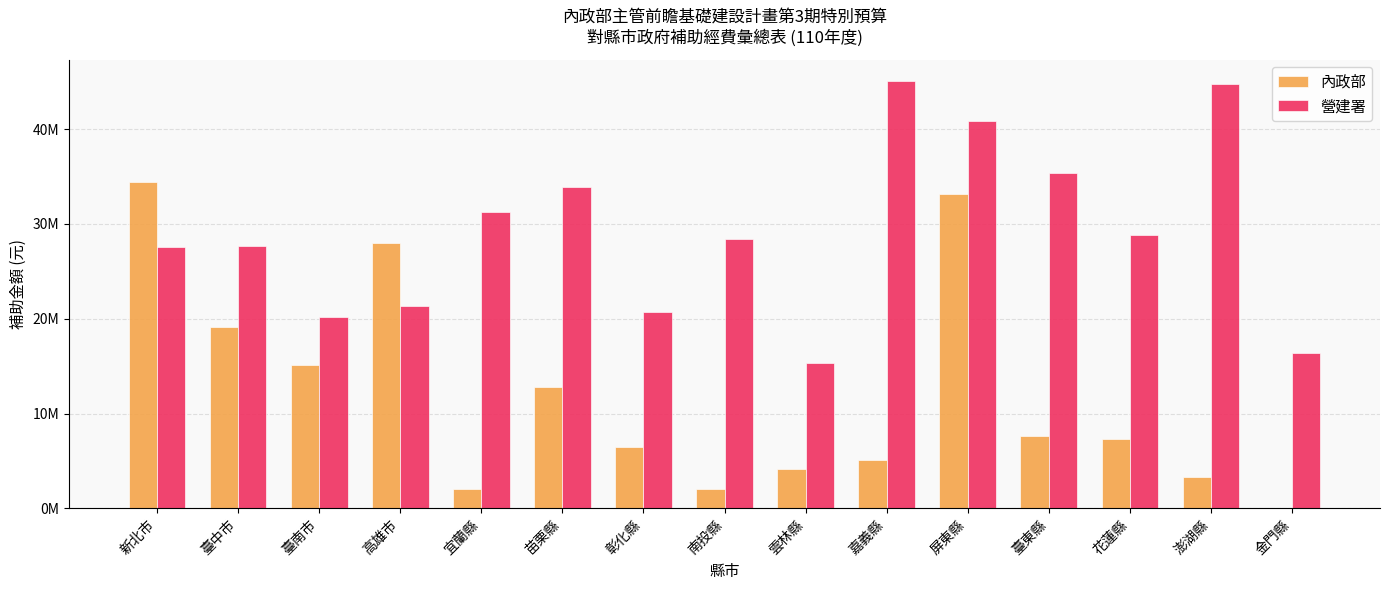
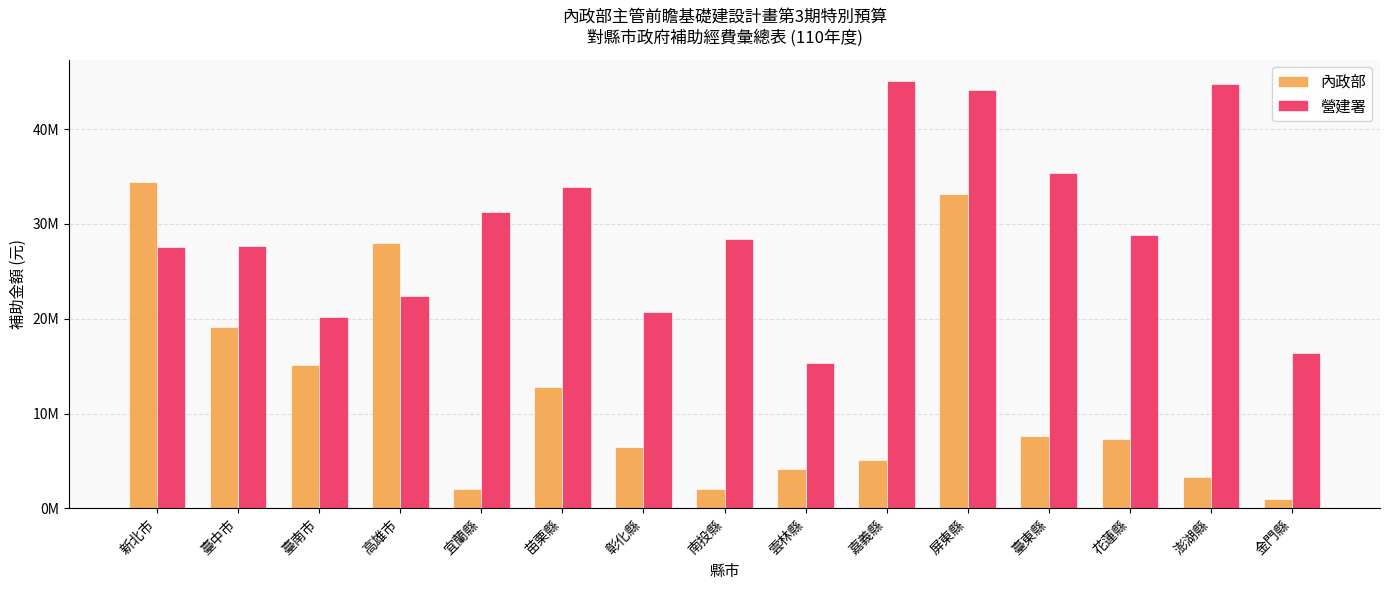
營建署, 高雄市: 21000000 -> 22000000
營建署, 屏東縣: 41000000 -> 44000000
內政部, 金門縣: 0 -> 1000000
